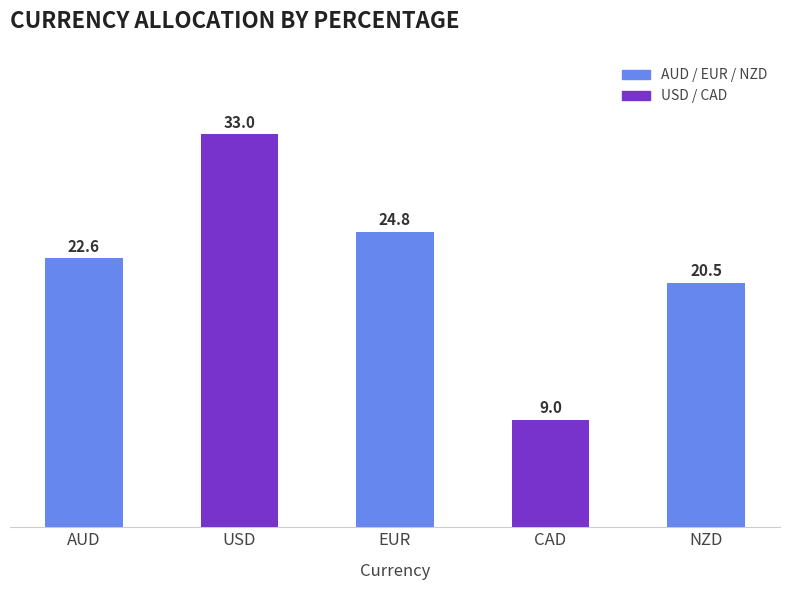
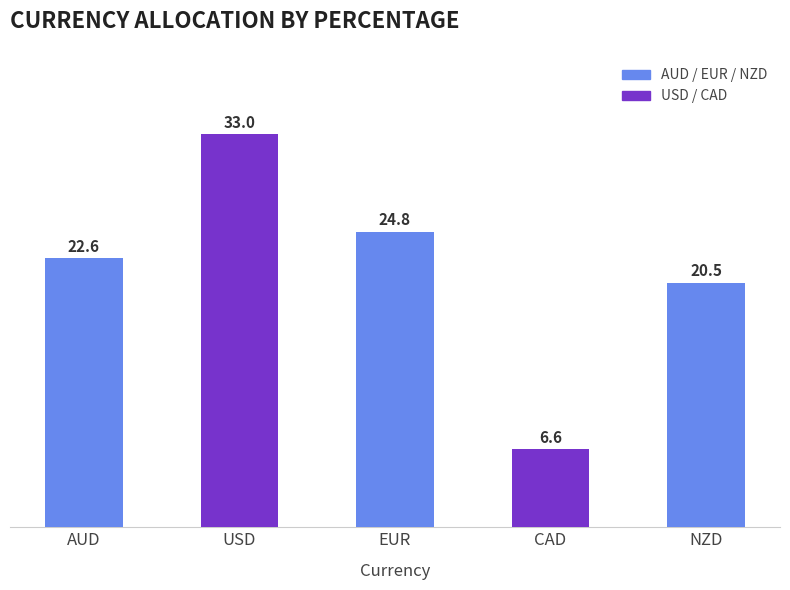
CAD: 9.0 -> 6.6
